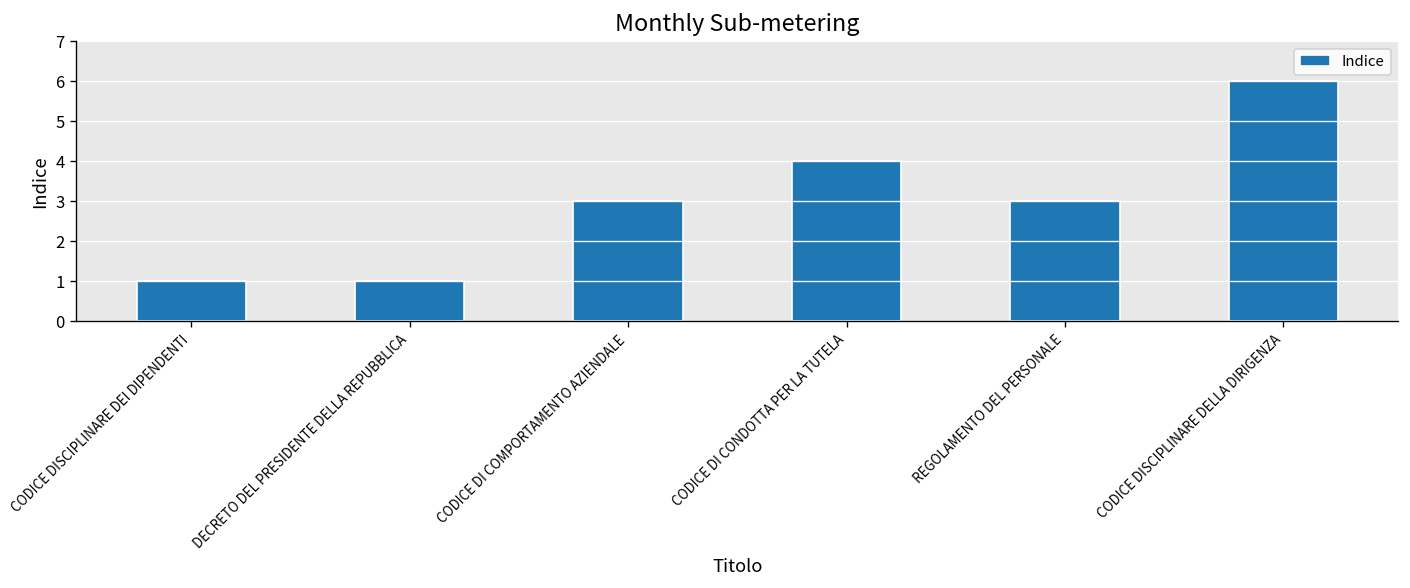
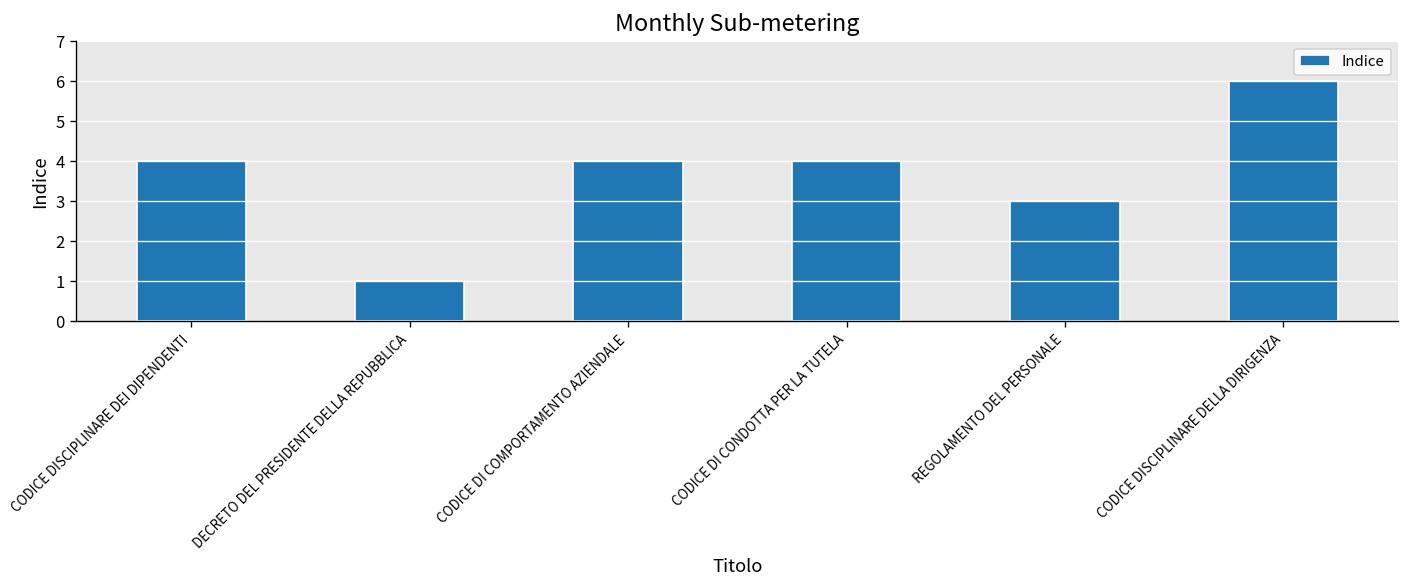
CODICE DISCIPLINARE DEI DIPENDENTI: 1 -> 4
CODICE DI COMPORTAMENTO AZIENDALE: 3 -> 4
